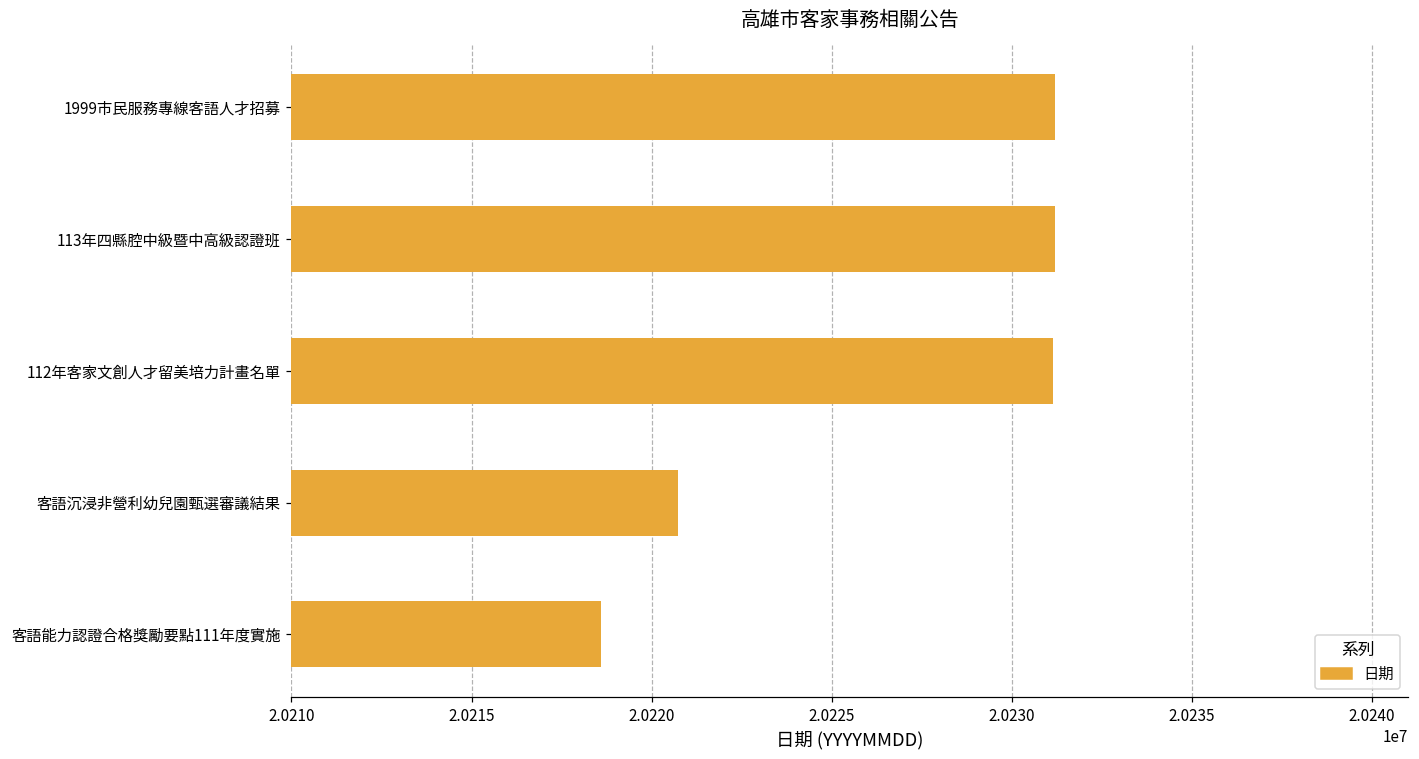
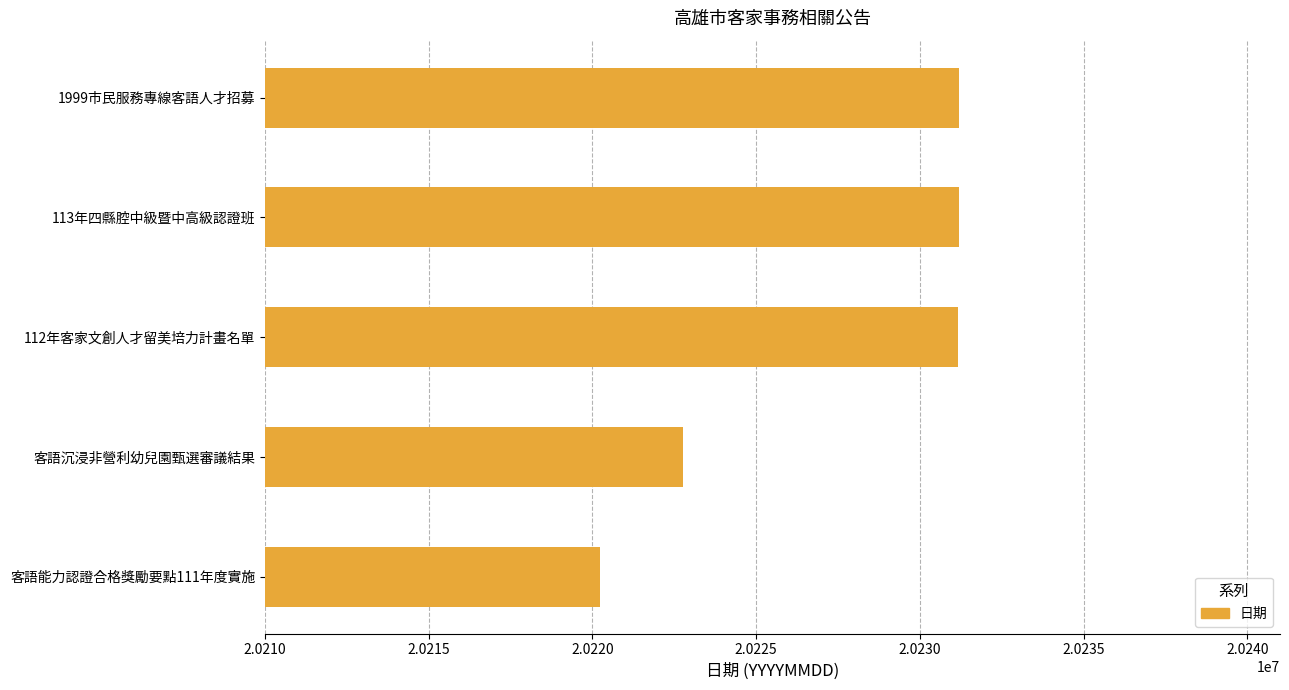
客語沉浸非營利幼兒園甄選審議結果: 20220700 -> 20222800
客語能力認證合格獎勵要點111年度實施: 20218600 -> 20220200
